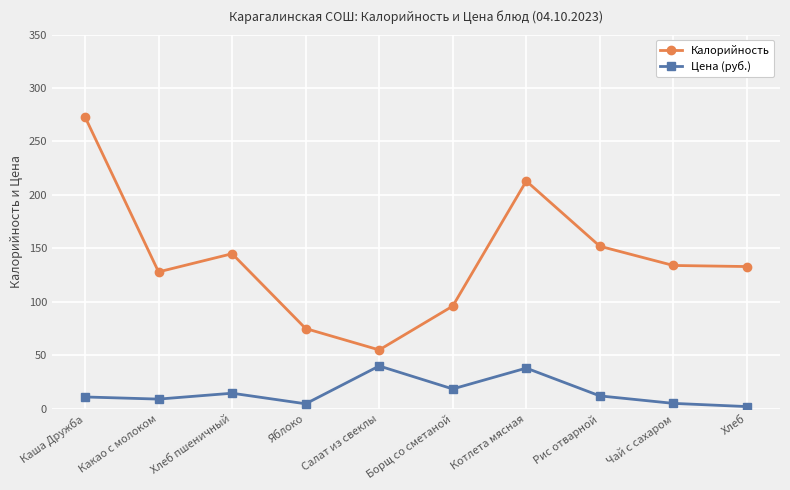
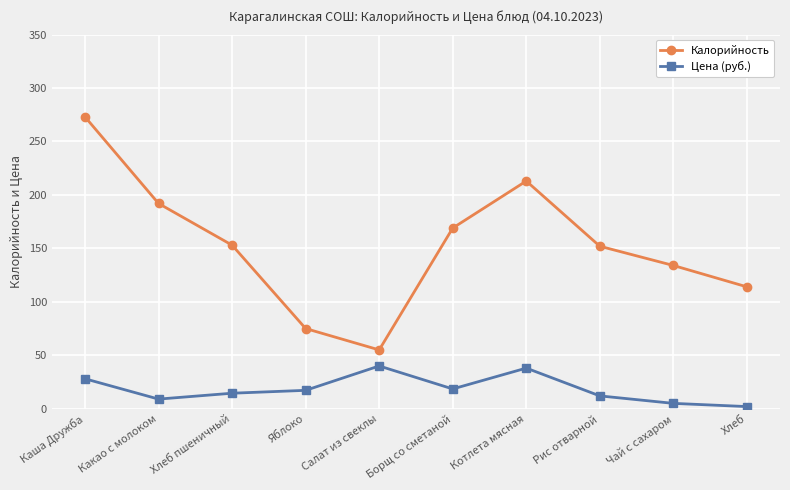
Цена (руб.), Каша Дружба: 11 -> 28
Калорийность, Какао с молоком: 128 -> 192
Калорийность, Хлеб пшеничный: 145 -> 153
Цена (руб.), Яблоко: 5 -> 17
Калорийность, Борщ со сметаной: 96 -> 169
Калорийность, Хлеб: 133 -> 114
